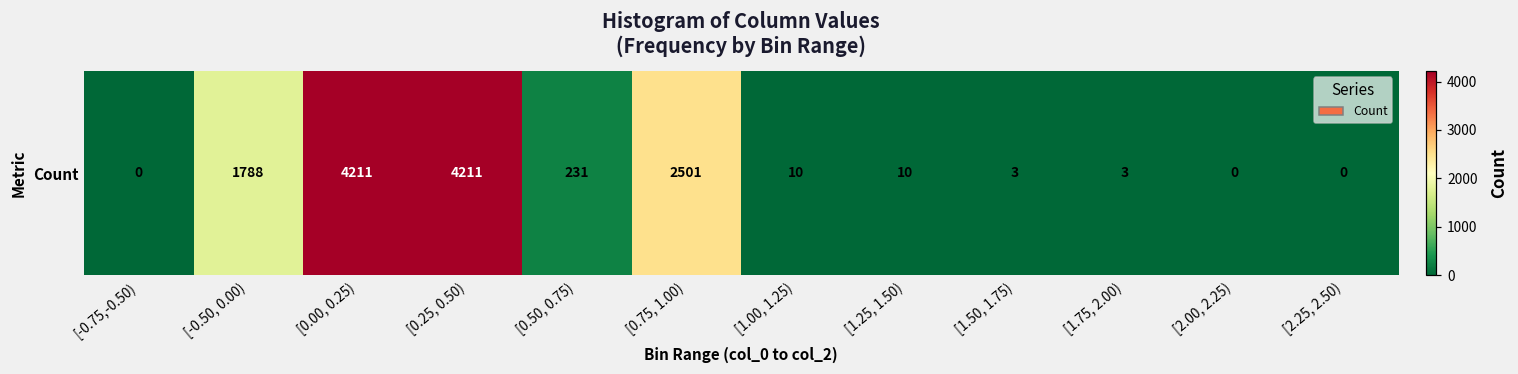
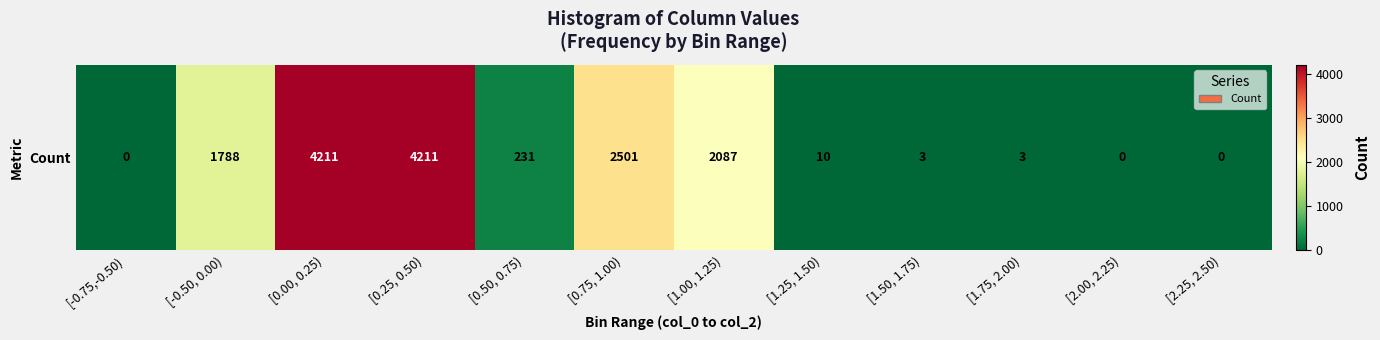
Count, [1.00, 1.25): 10 -> 2087
